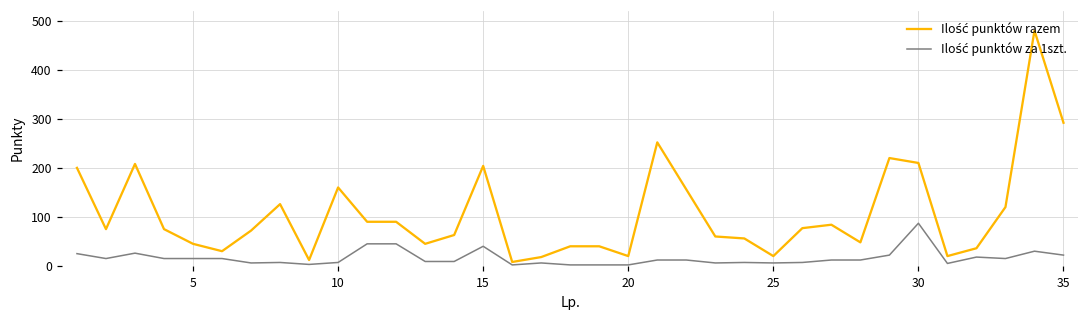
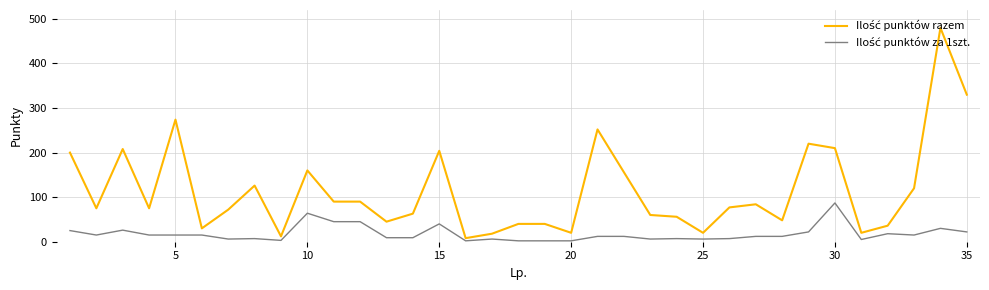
Ilość punktów razem, 5: 50 -> 270
Ilość punktów za 1szt., 10: 10 -> 60
Ilość punktów razem, 35: 290 -> 330
